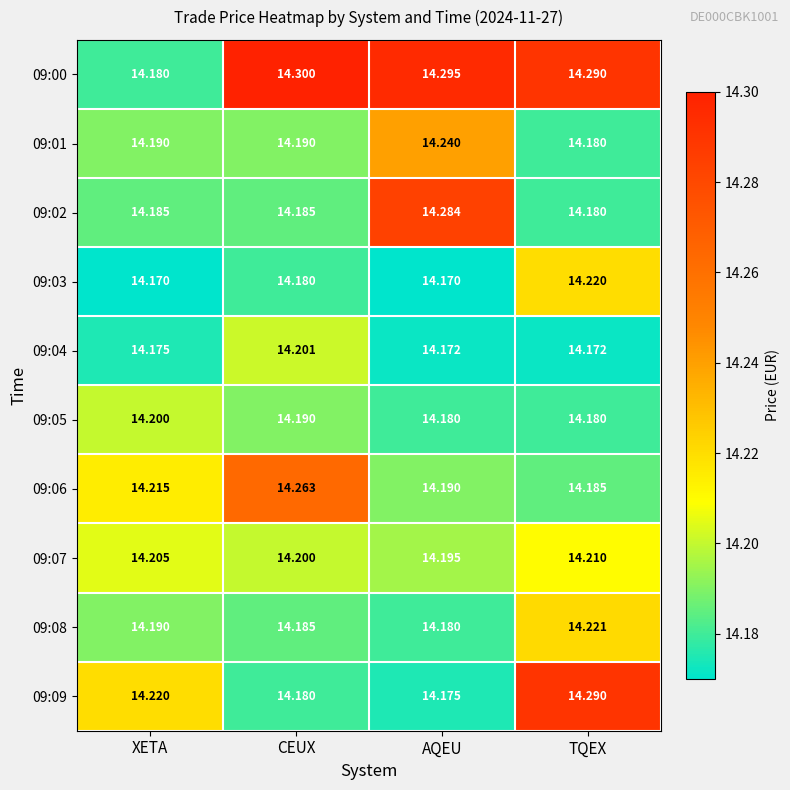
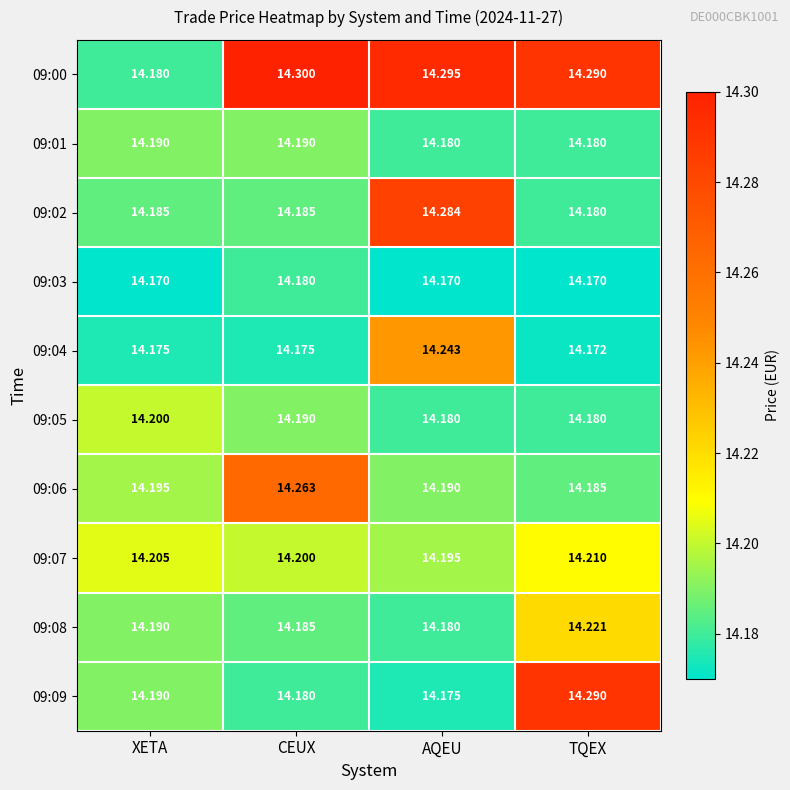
09:01, AQEU: 14.240 -> 14.180
09:03, TQEX: 14.220 -> 14.170
09:04, CEUX: 14.201 -> 14.175
09:04, AQEU: 14.172 -> 14.243
09:06, XETA: 14.215 -> 14.195
09:09, XETA: 14.220 -> 14.190
